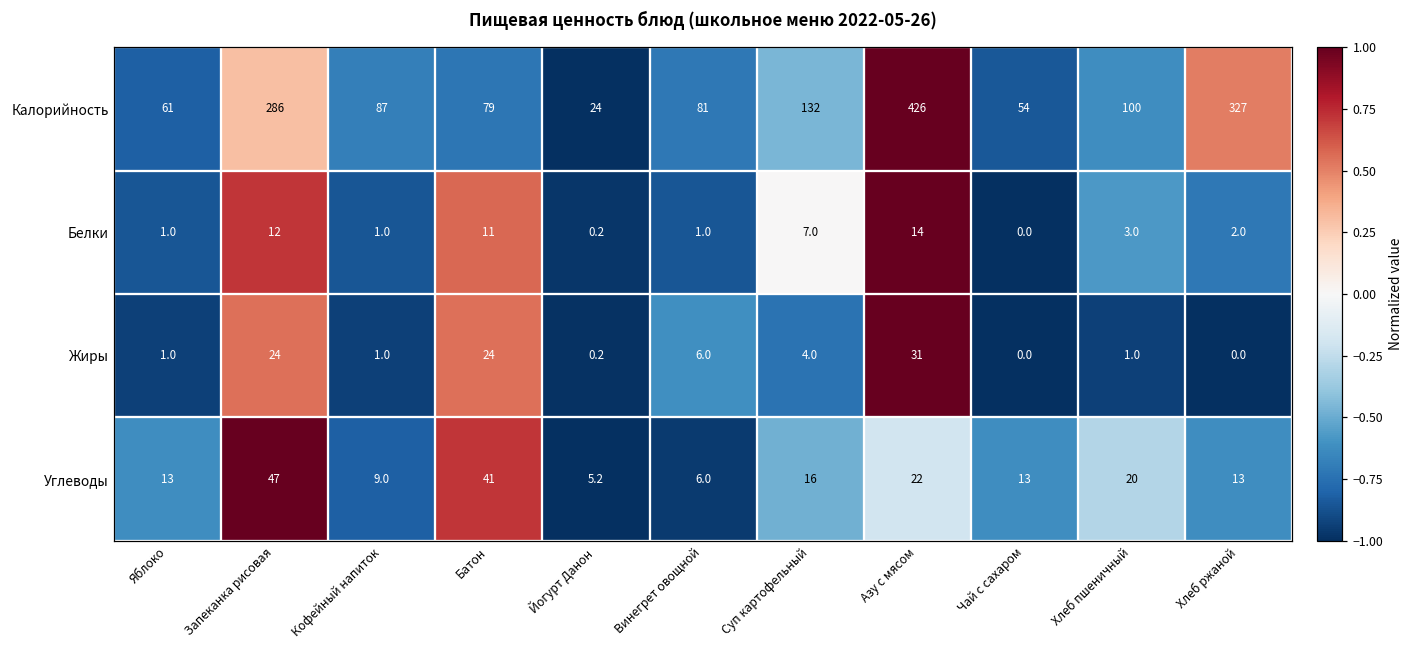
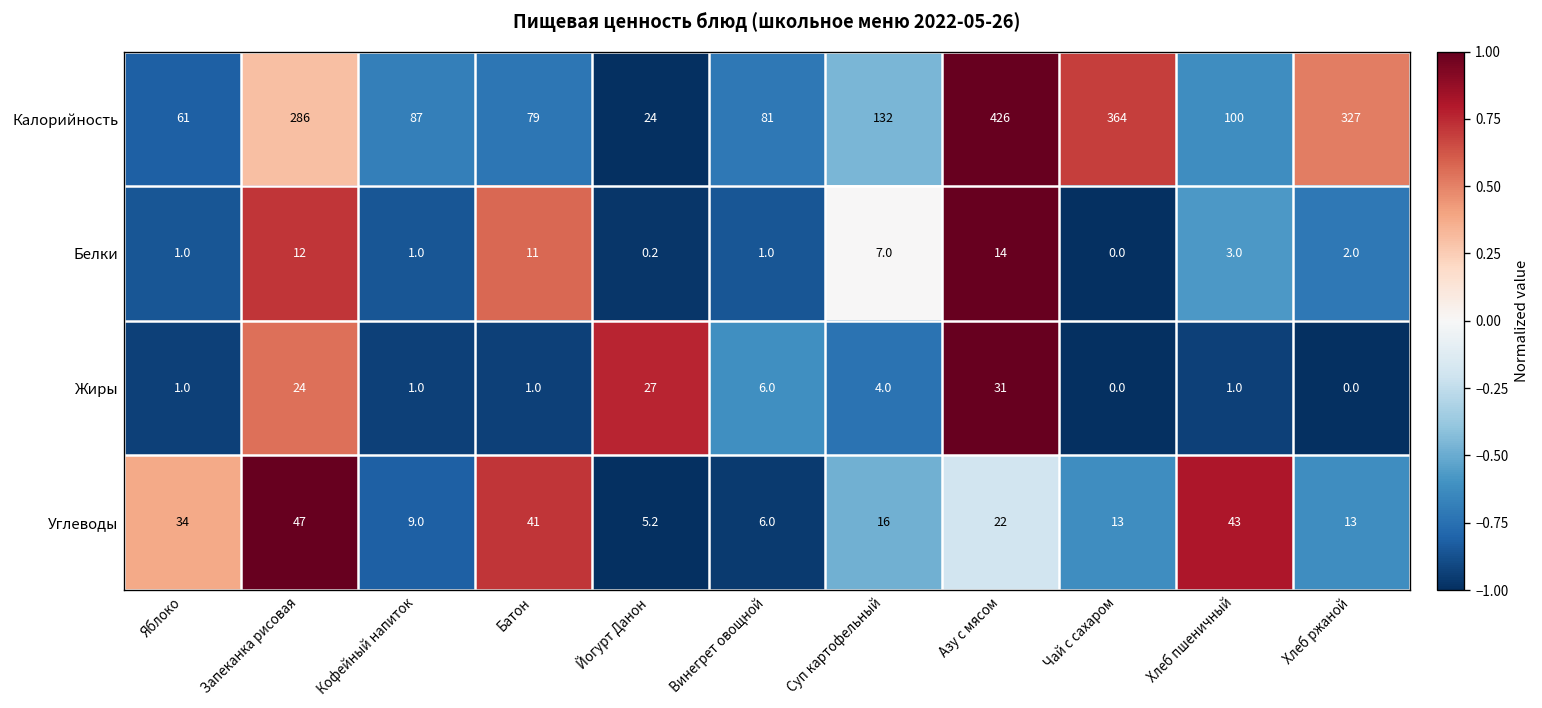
Калорийность, Чай с сахаром: 54 -> 364
Жиры, Батон: 24 -> 1.0
Жиры, Йогурт Данон: 0.2 -> 27
Углеводы, Яблоко: 13 -> 34
Углеводы, Хлеб пшеничный: 20 -> 43
